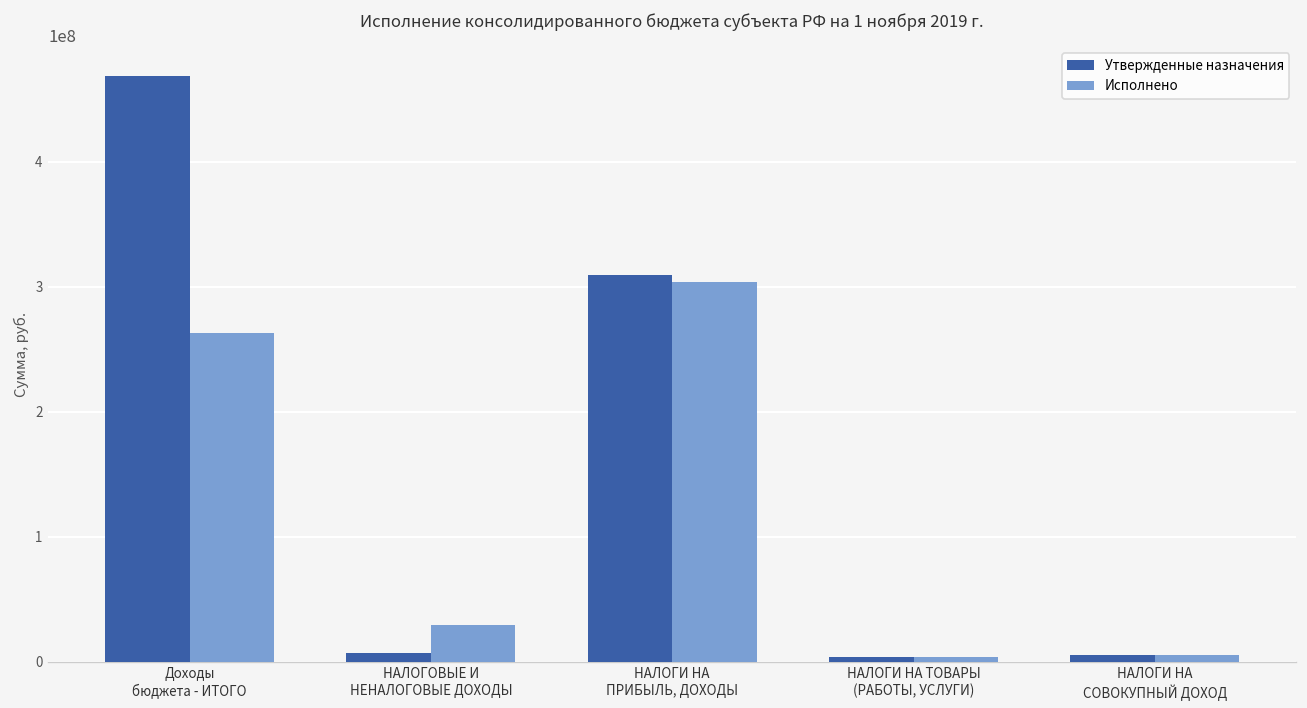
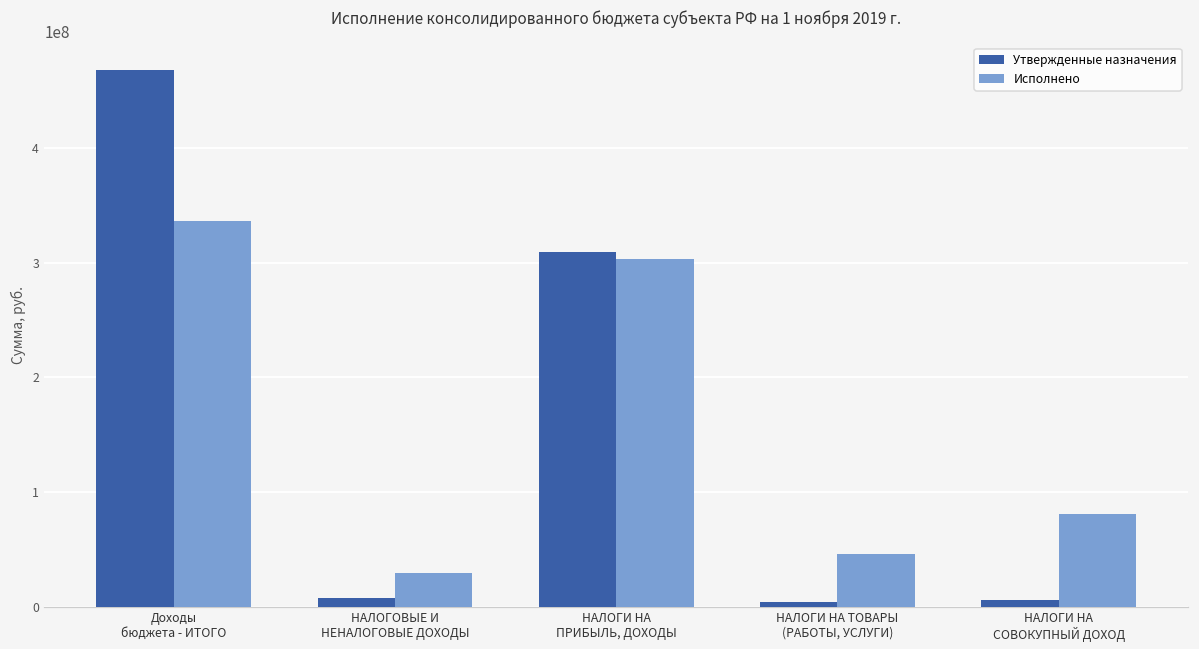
Исполнено, Доходы бюджета - ИТОГО: 263000000 -> 336000000
Исполнено, НАЛОГИ НА ТОВАРЫ (РАБОТЫ, УСЛУГИ): 3000000 -> 46000000
Исполнено, НАЛОГИ НА СОВОКУПНЫЙ ДОХОД: 6000000 -> 80000000
